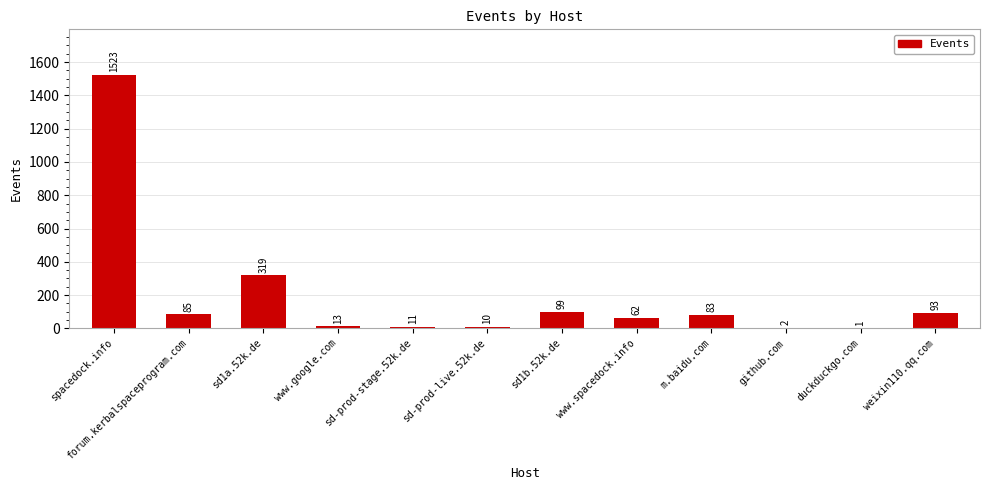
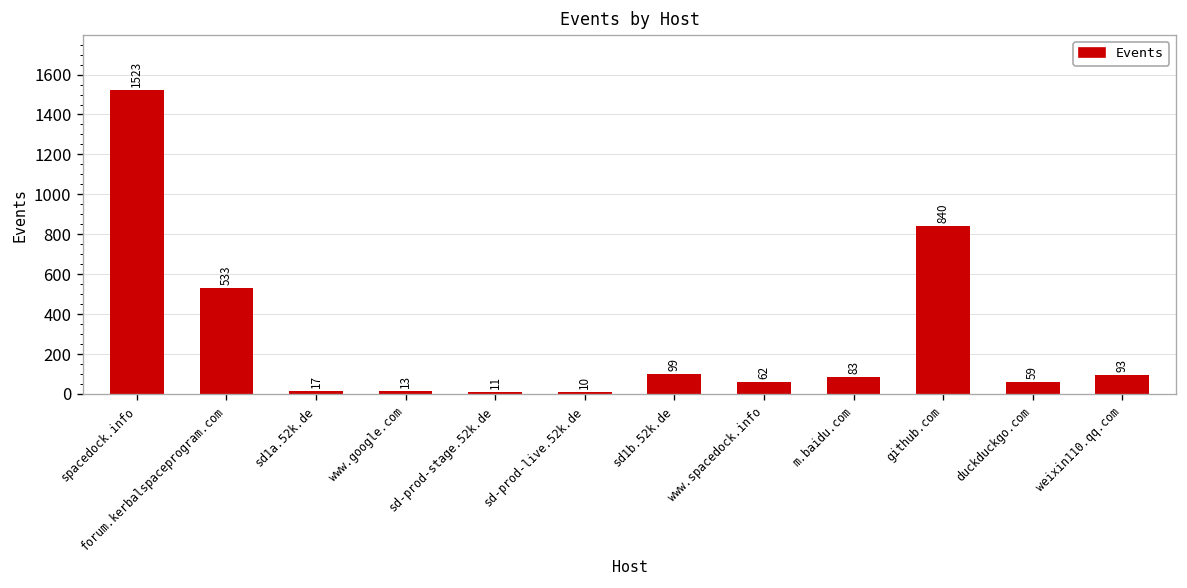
forum.kerbalspaceprogram.com: 85 -> 533
sd1a.52k.de: 319 -> 17
github.com: 2 -> 840
duckduckgo.com: 1 -> 59
